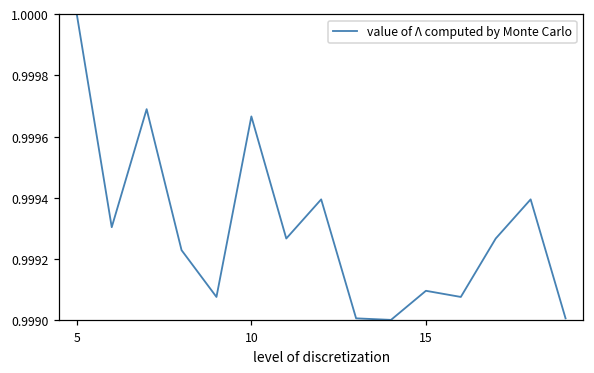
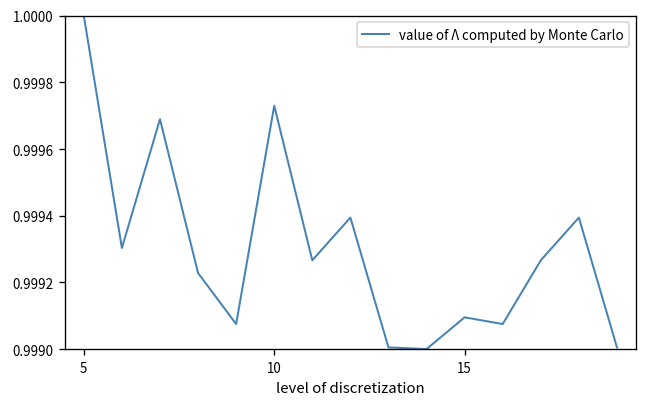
10: 0.99967 -> 0.99973
